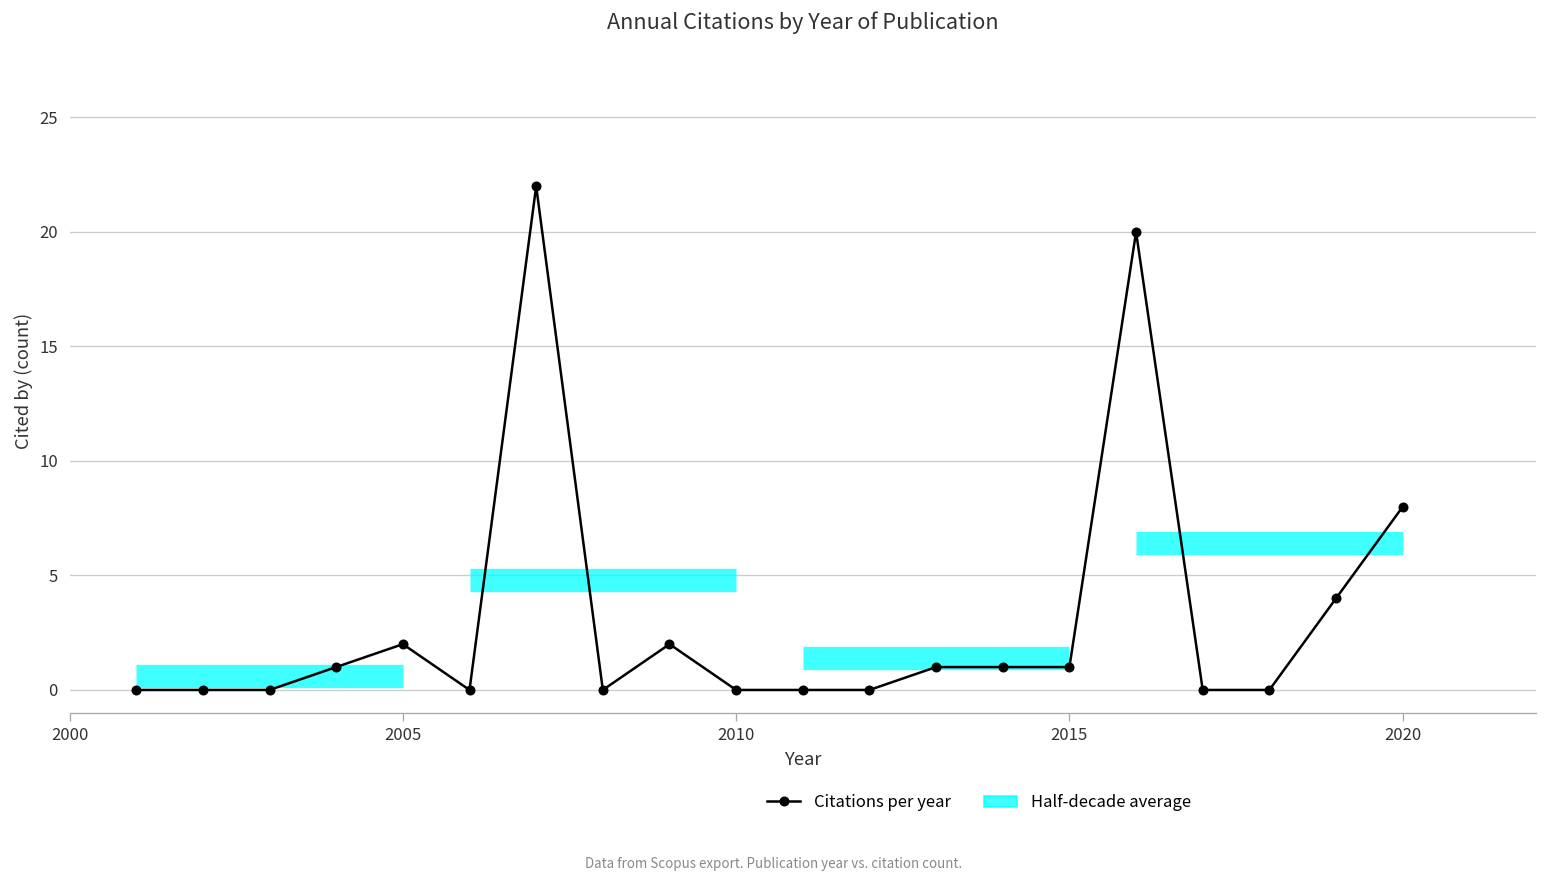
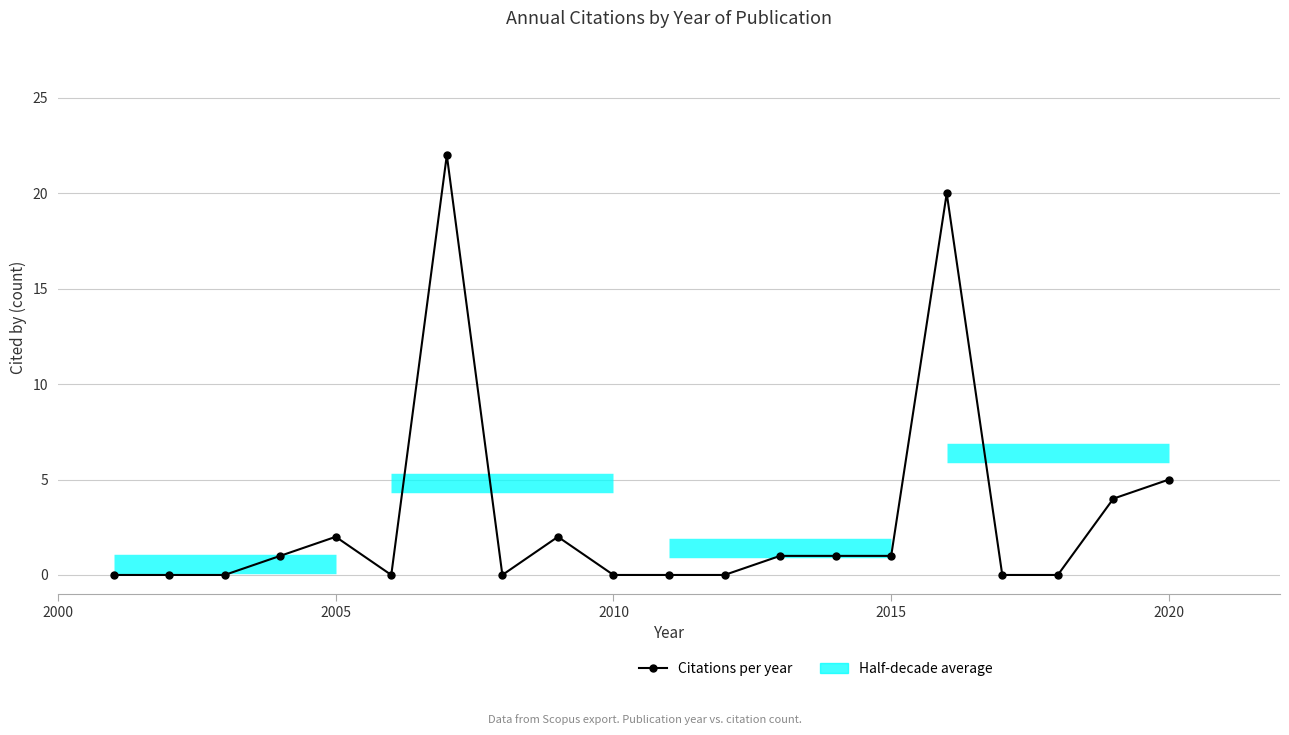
Citations per year, 2020: 8 -> 5
